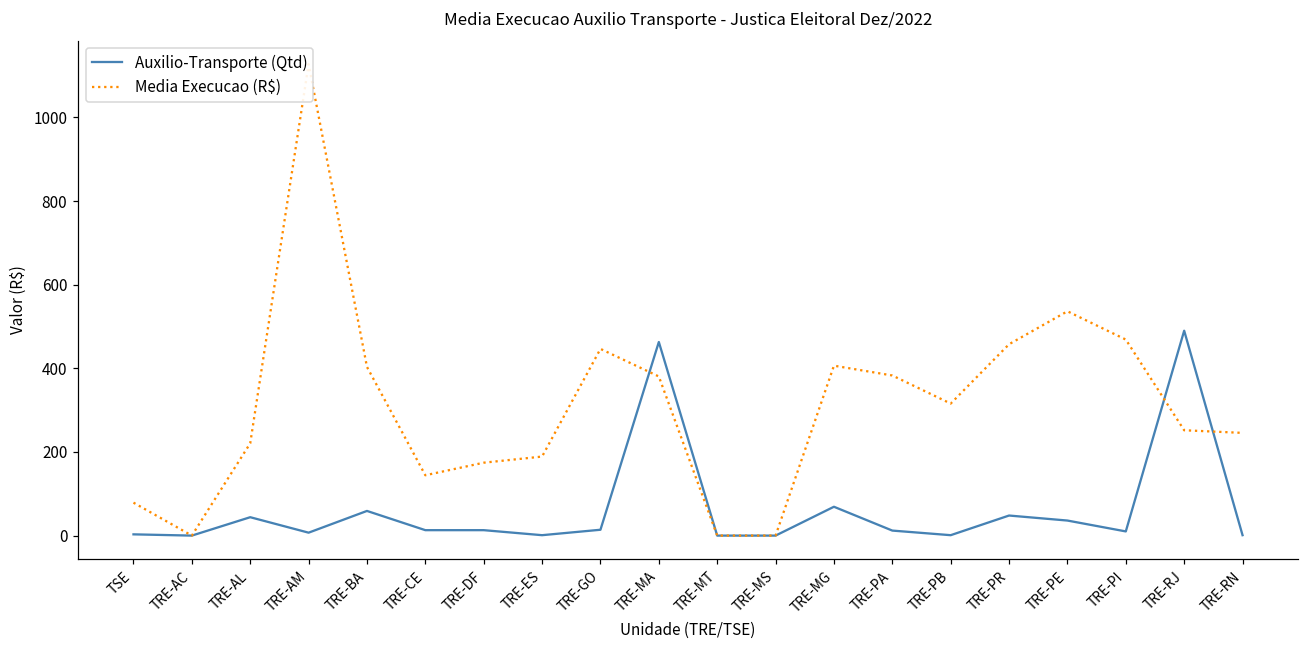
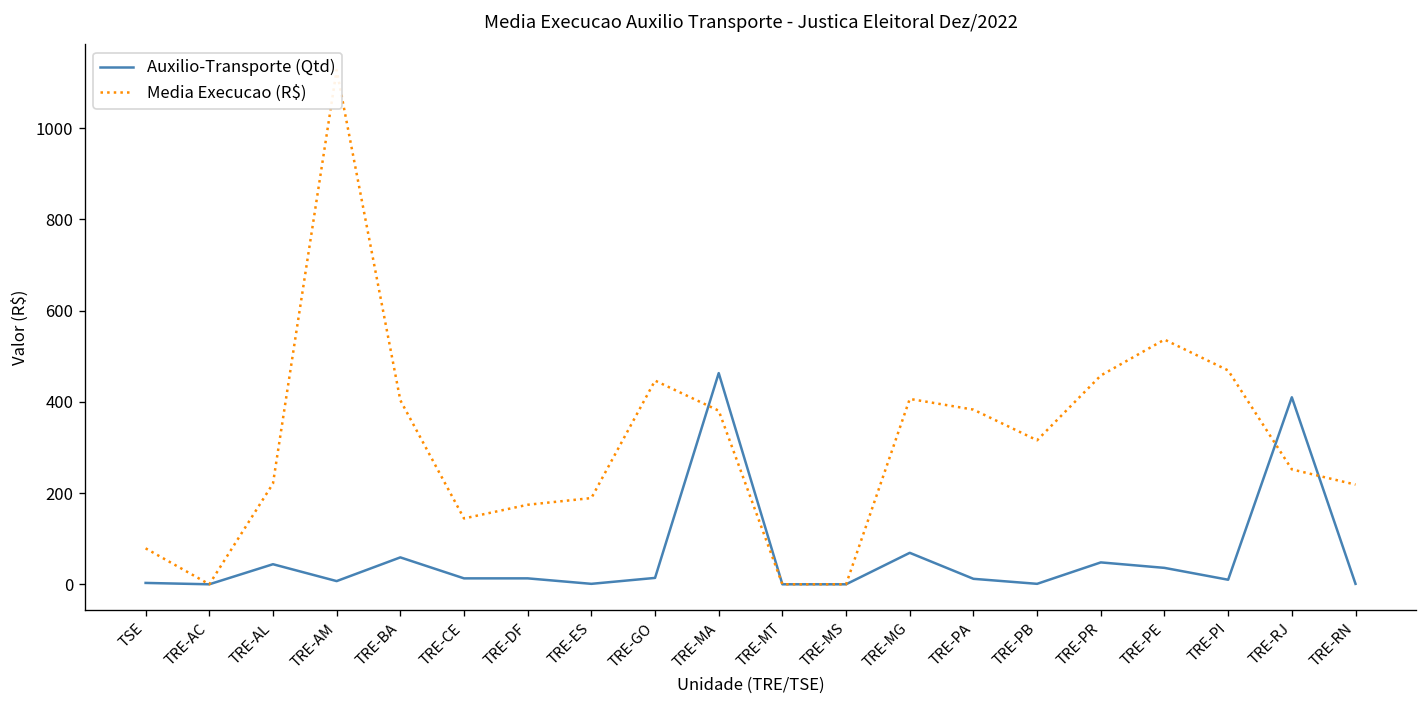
Auxilio-Transporte (Qtd), TRE-RJ: 490 -> 410
Media Execucao (R$), TRE-RN: 250 -> 220
